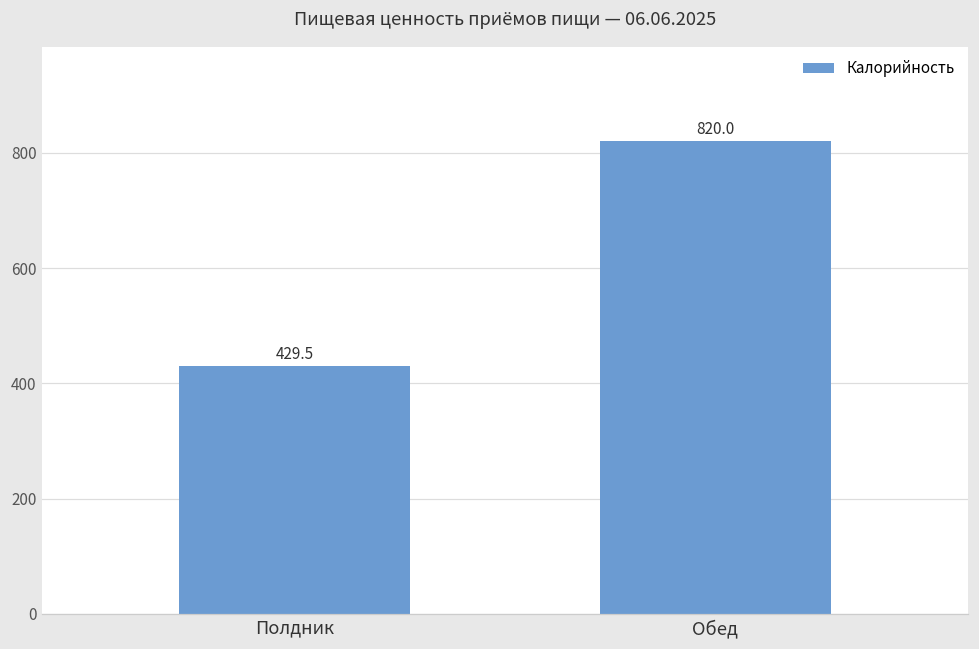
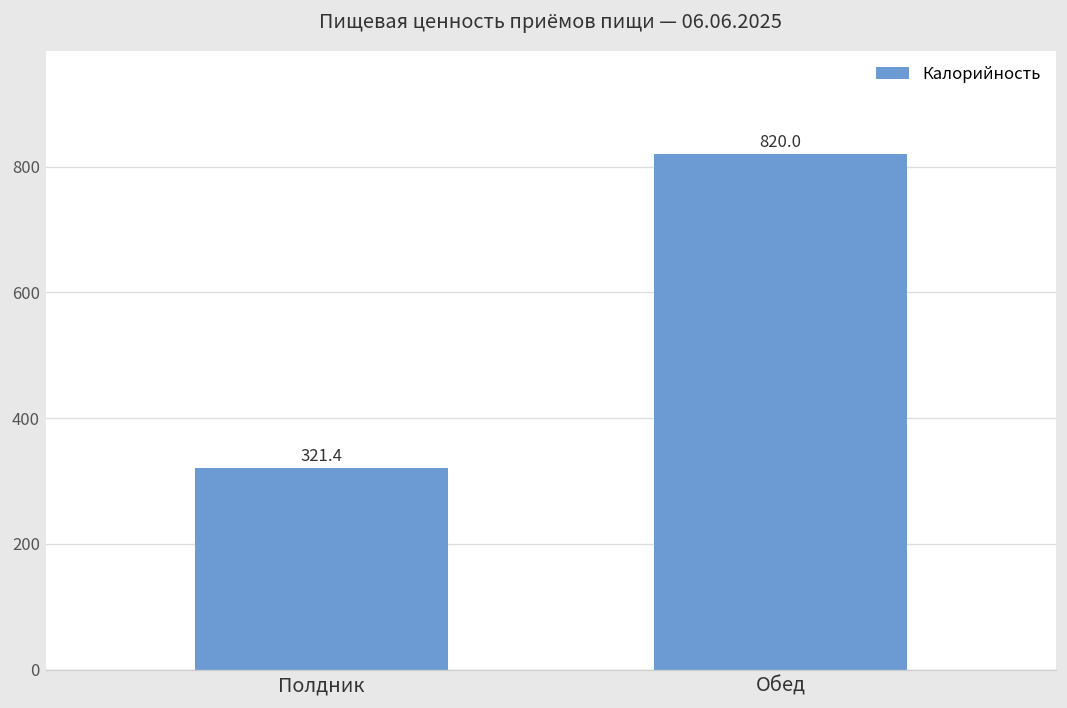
Полдник: 429.5 -> 321.4
